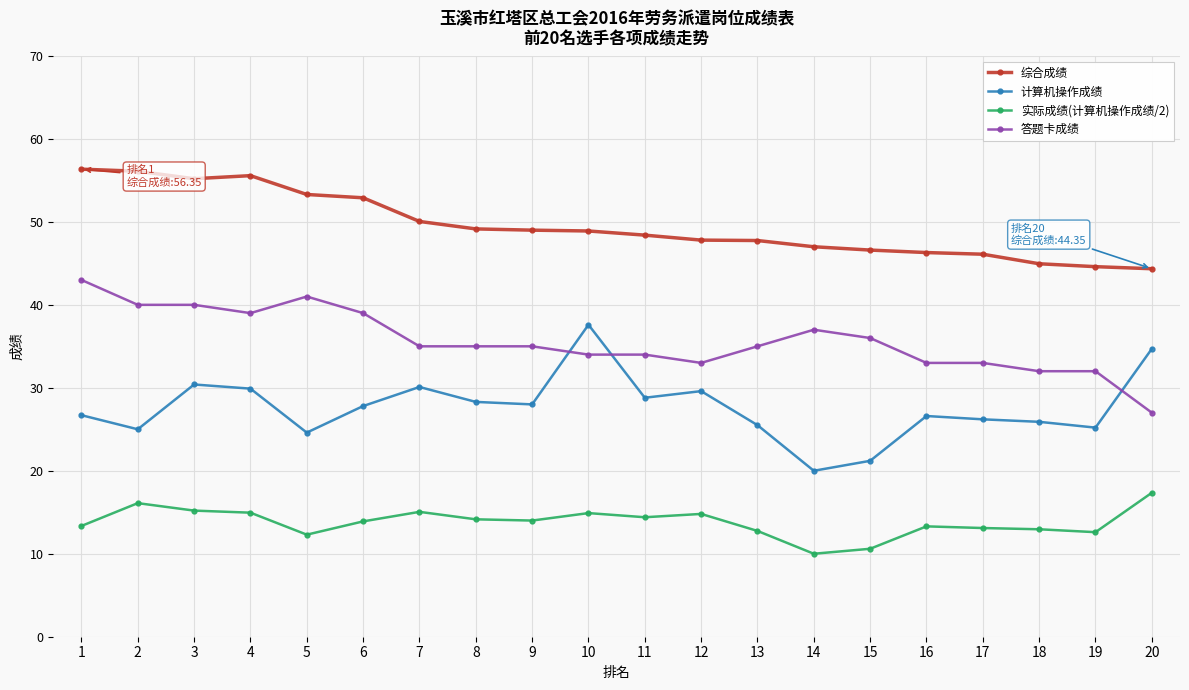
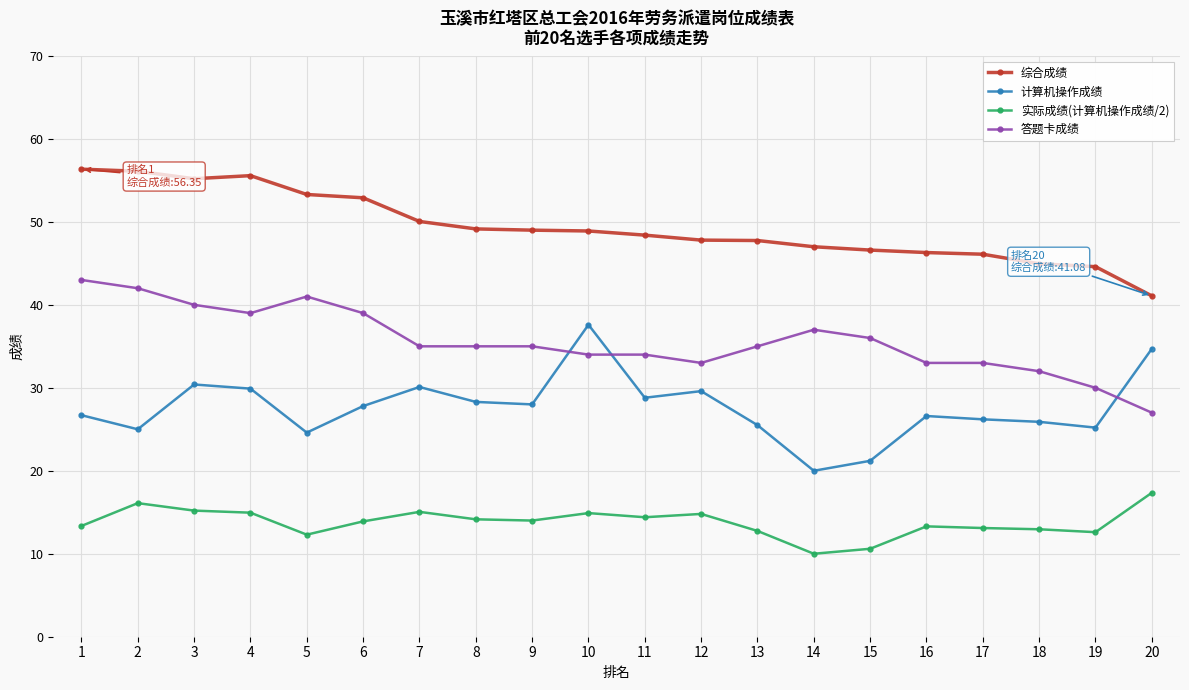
答题卡成绩, 2: 40 -> 42
答题卡成绩, 19: 32 -> 30
综合成绩, 20: 44.35 -> 41.08
